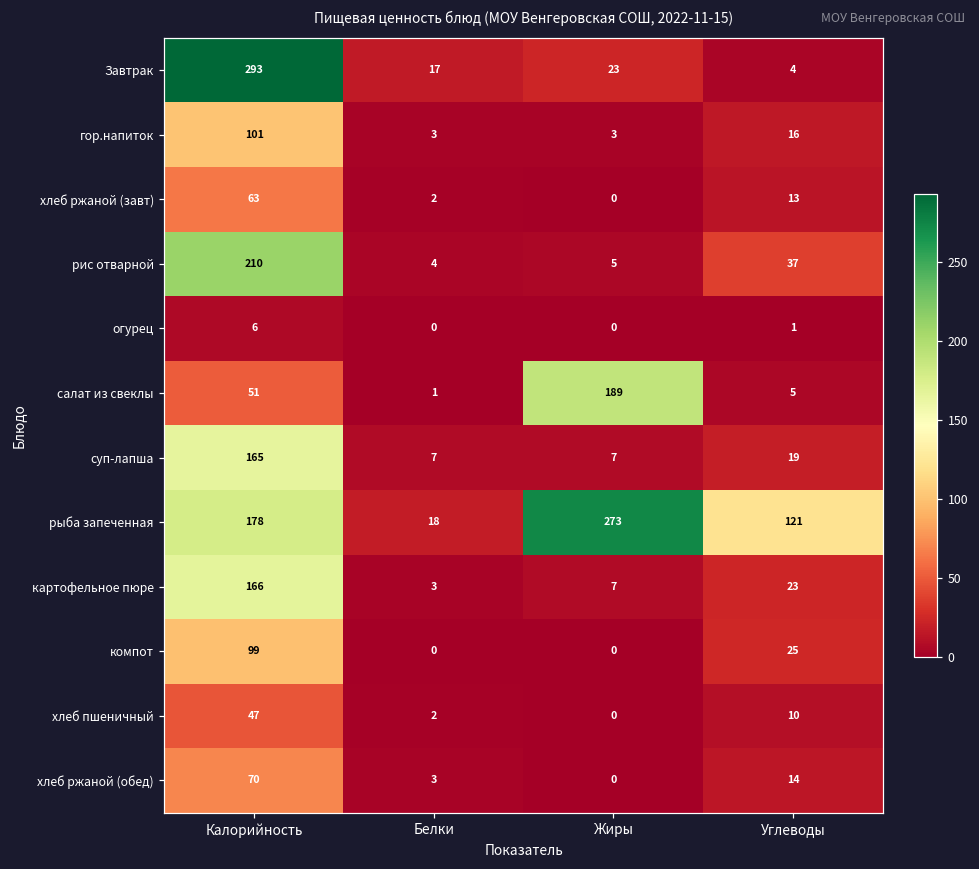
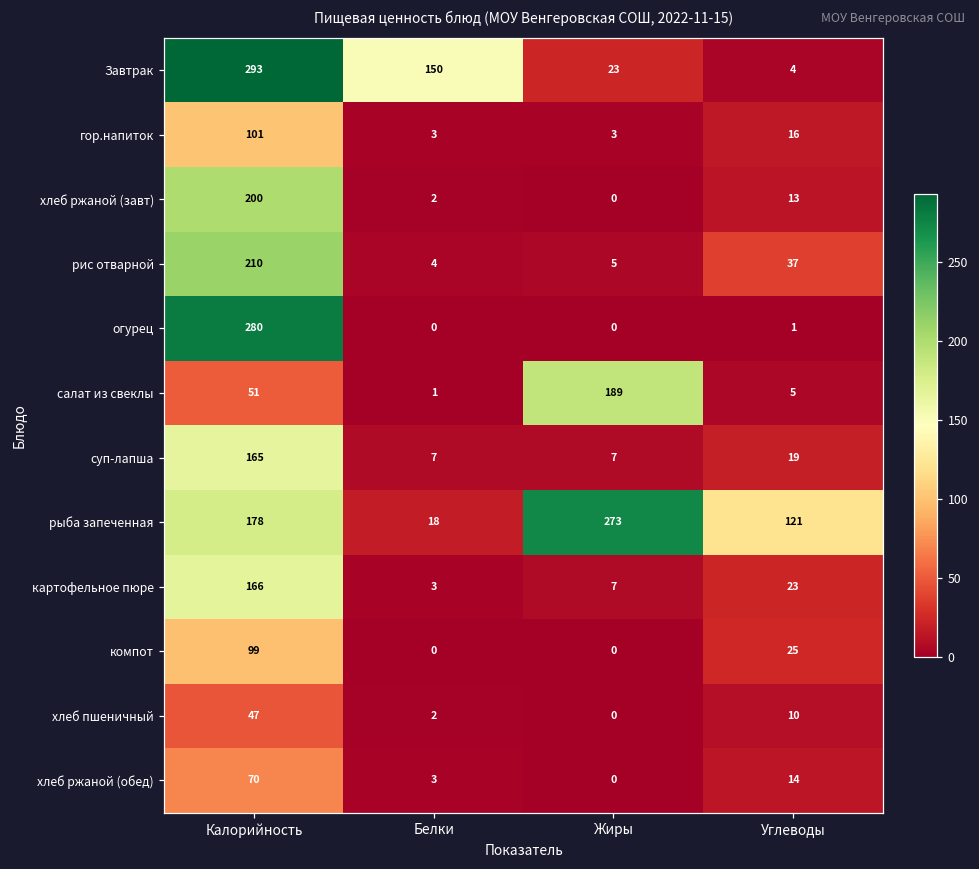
Завтрак, Белки: 17 -> 150
хлеб ржаной (завт), Калорийность: 63 -> 200
огурец, Калорийность: 6 -> 280
